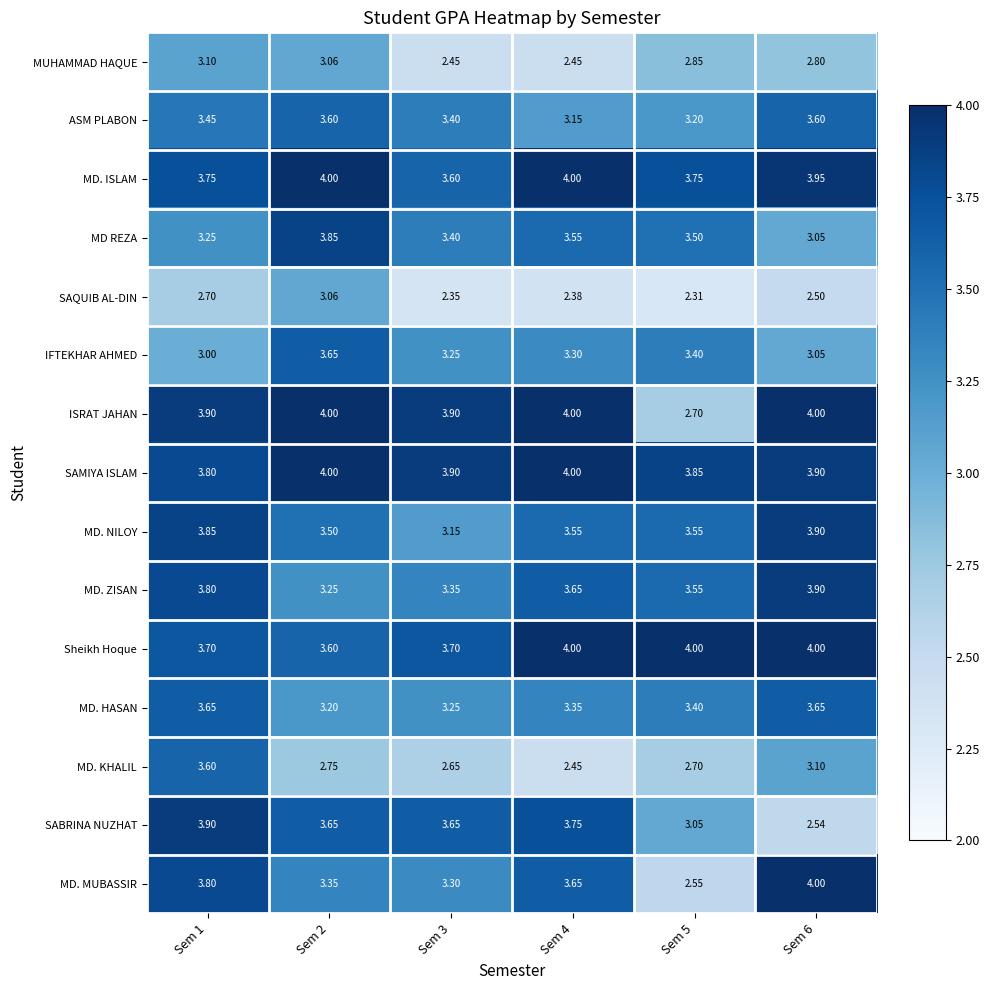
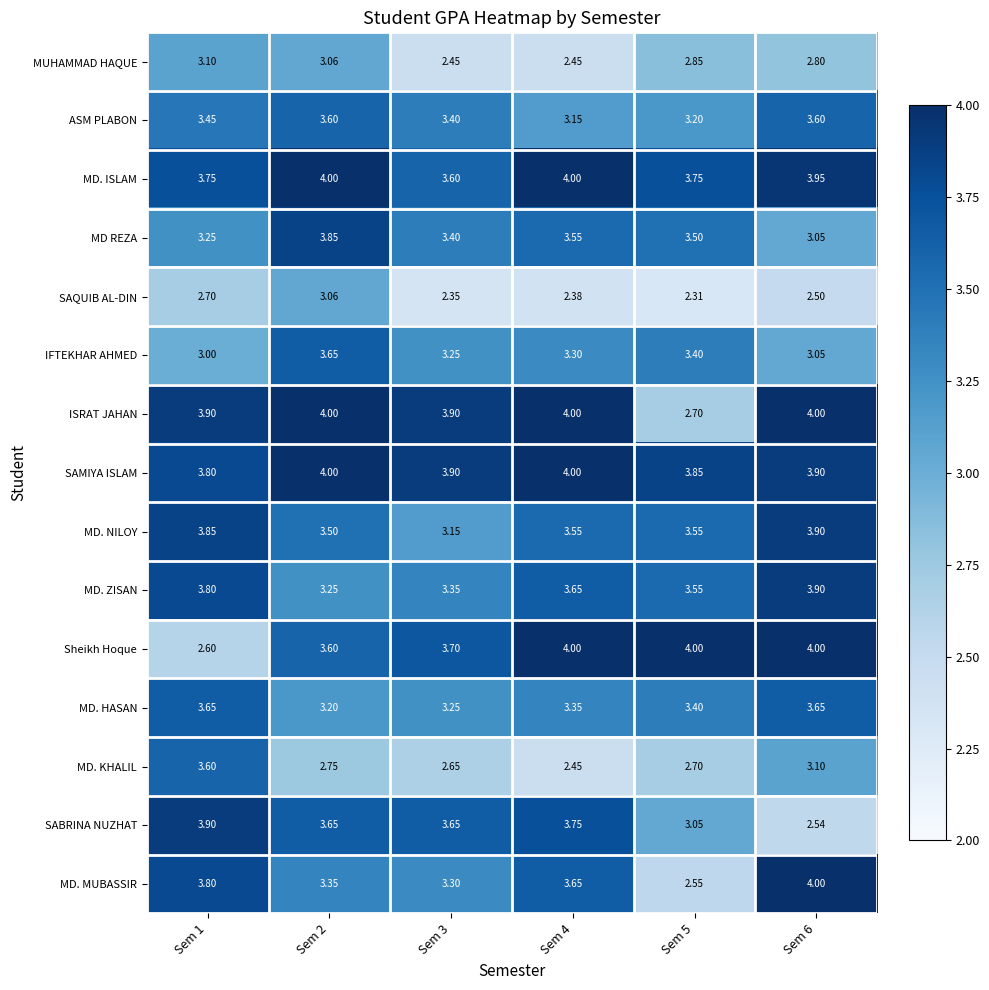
Sheikh Hoque, Sem 1: 3.70 -> 2.60
